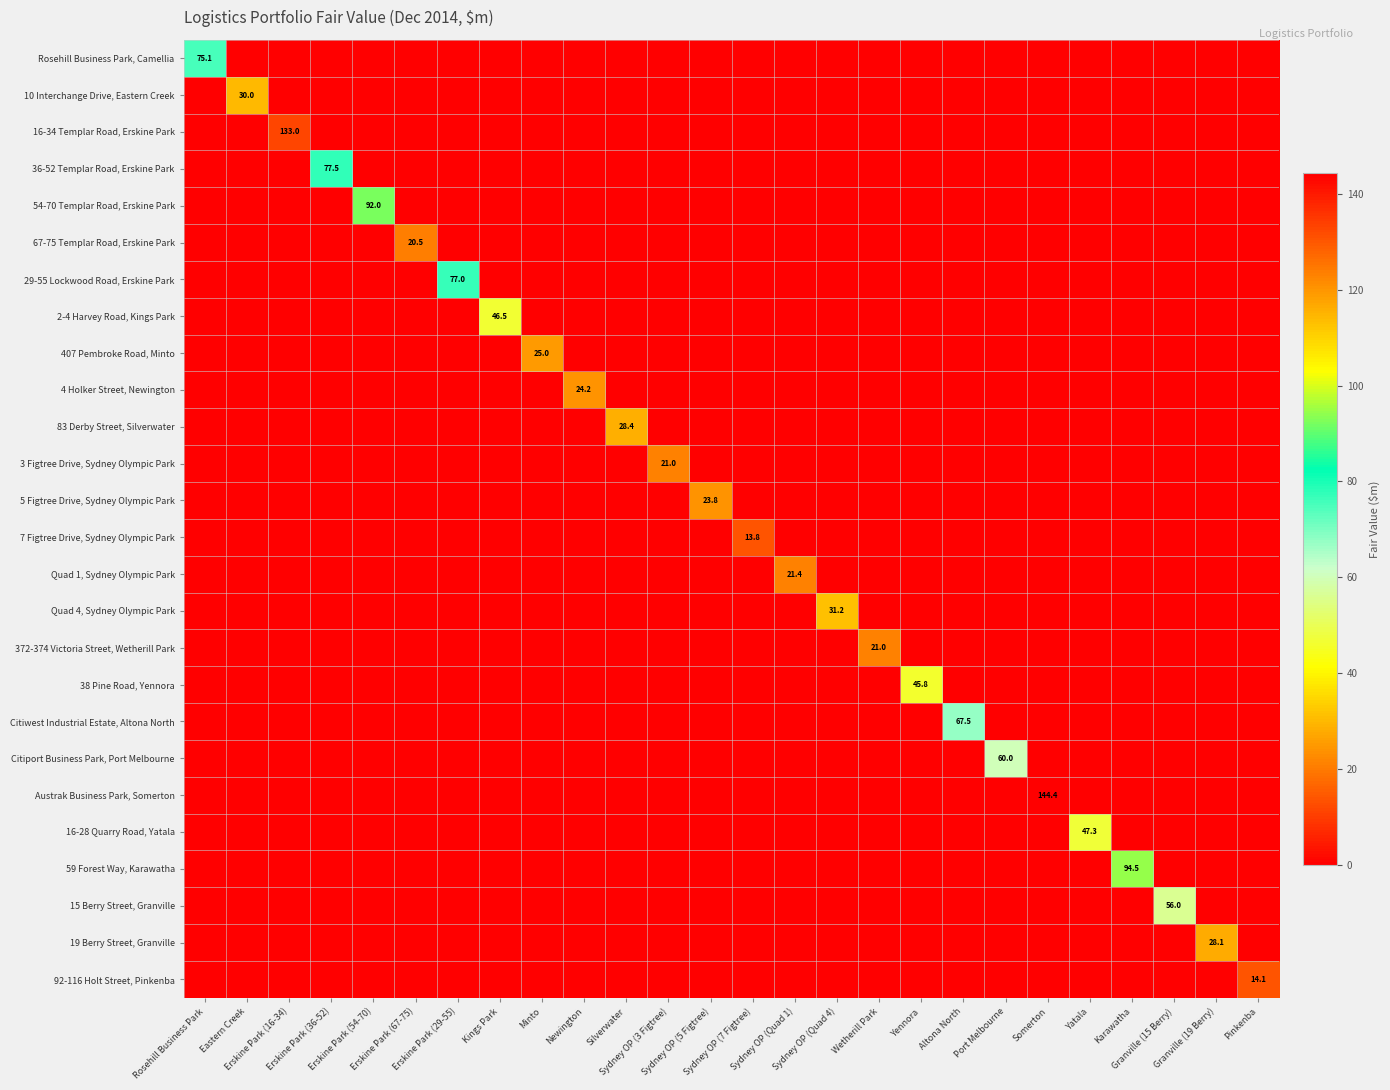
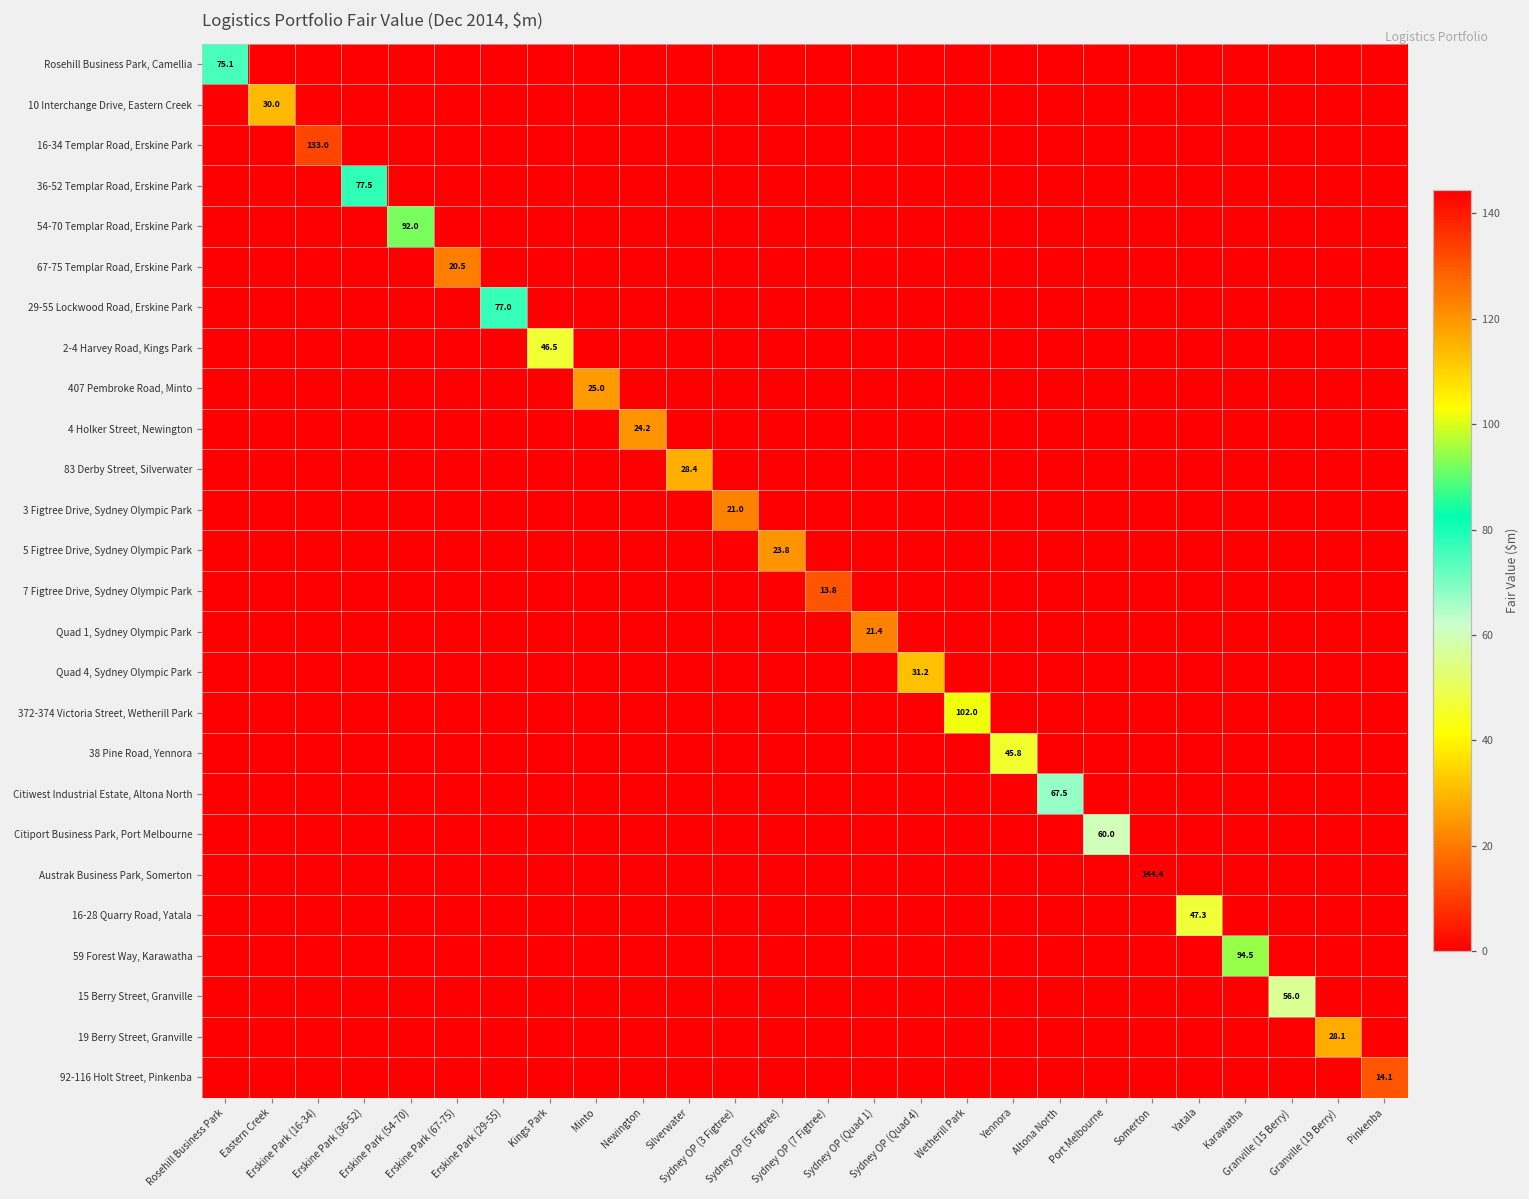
372-374 Victoria Street, Wetherill Park, Wetherill Park: 21.0 -> 102.0
